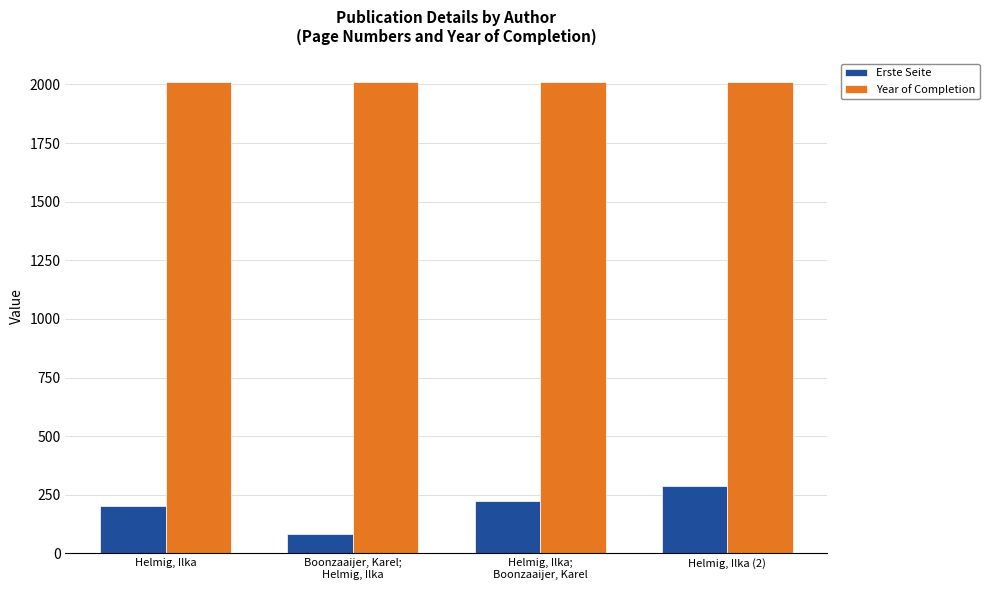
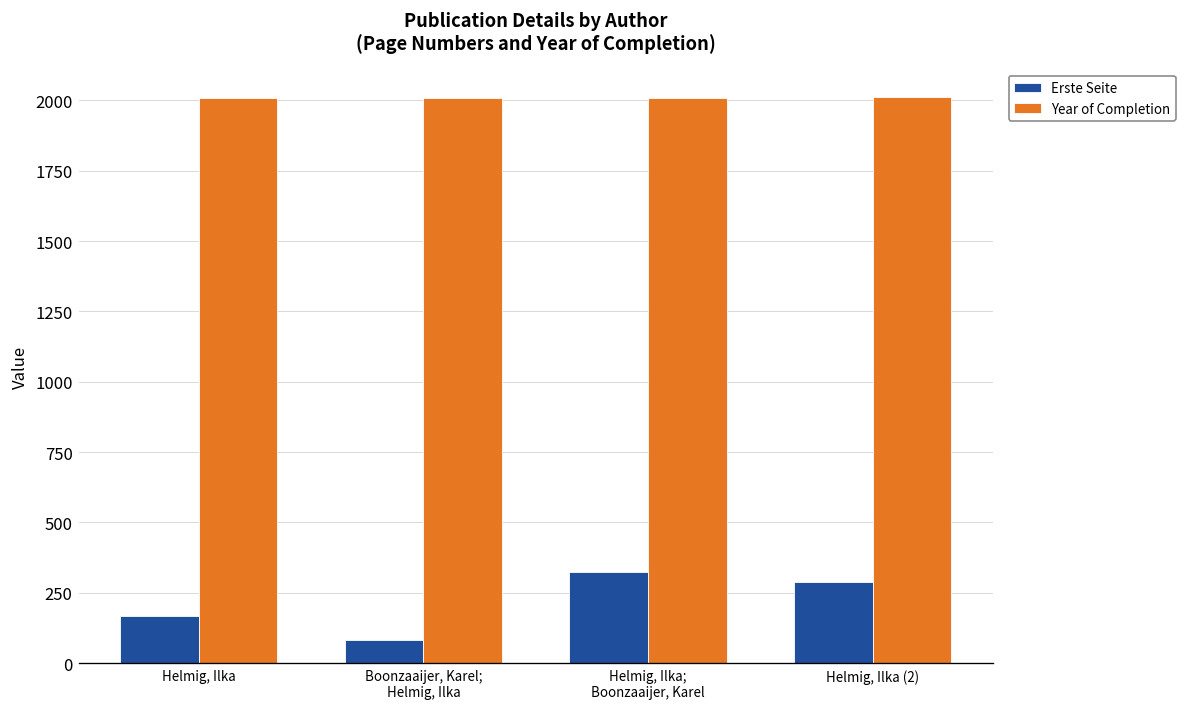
Erste Seite, Helmig, Ilka: 200 -> 170
Erste Seite, Helmig, Ilka; Boonzaaijer, Karel: 220 -> 320
